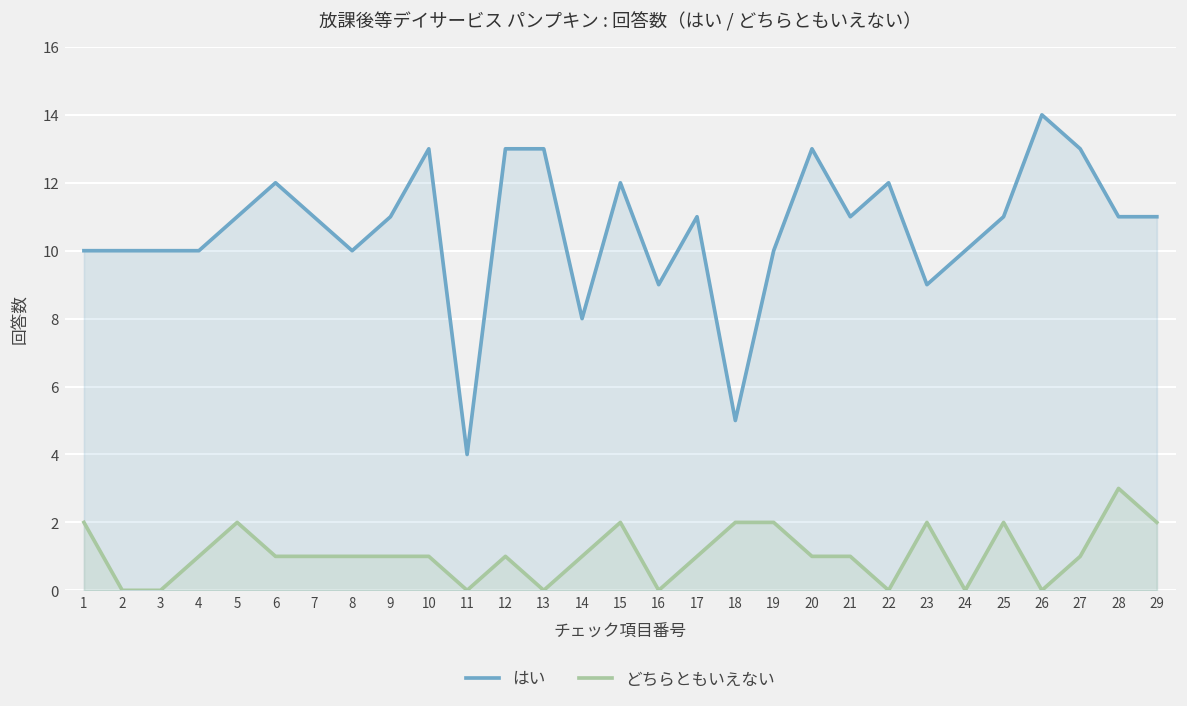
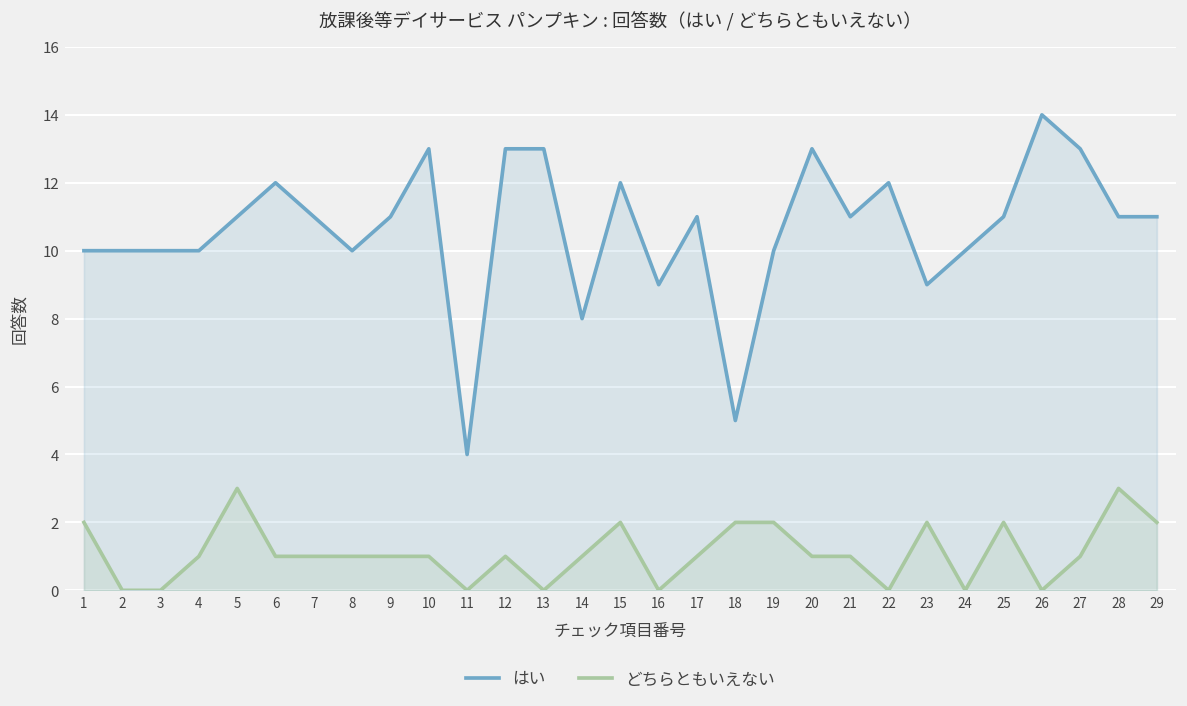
どちらともいえない, 5: 2 -> 3
